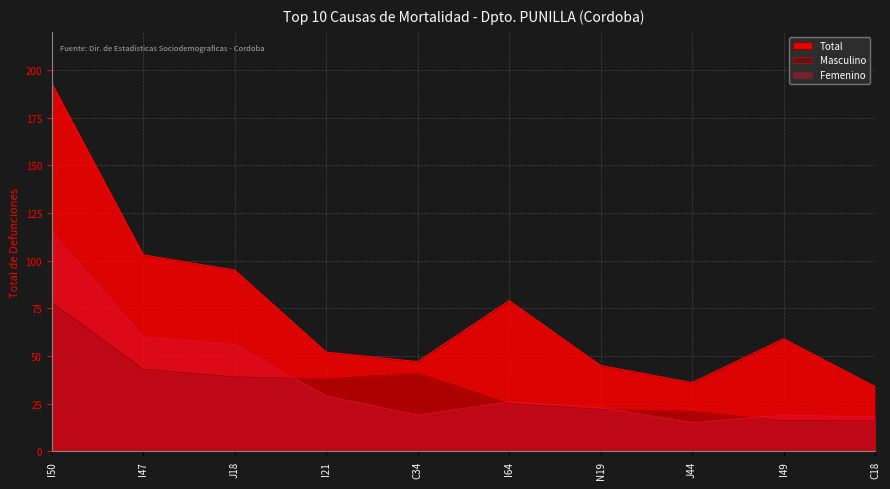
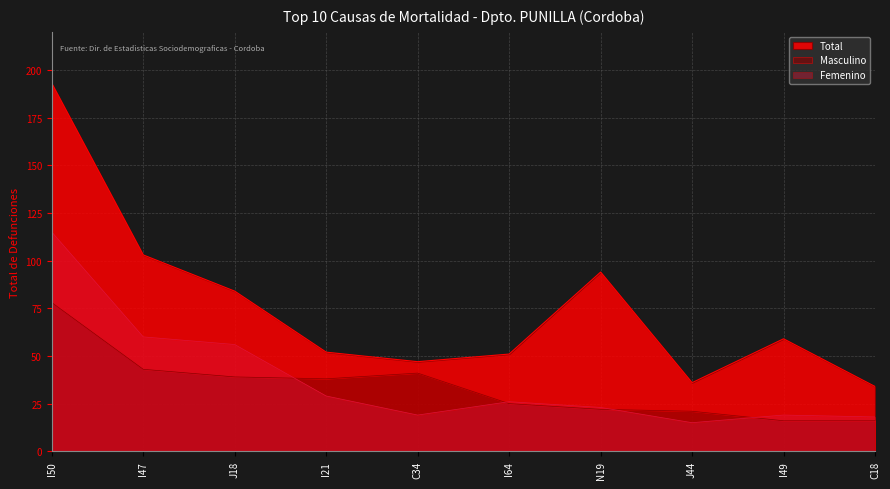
Total, J18: 95 -> 84
Total, I64: 79 -> 51
Total, N19: 45 -> 94
